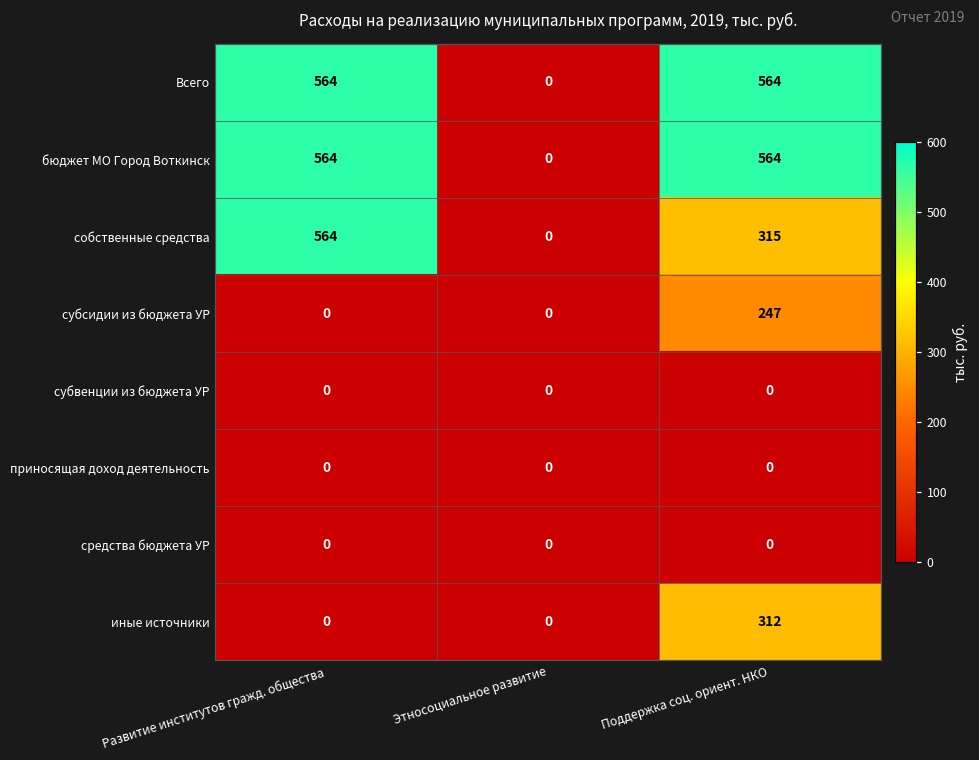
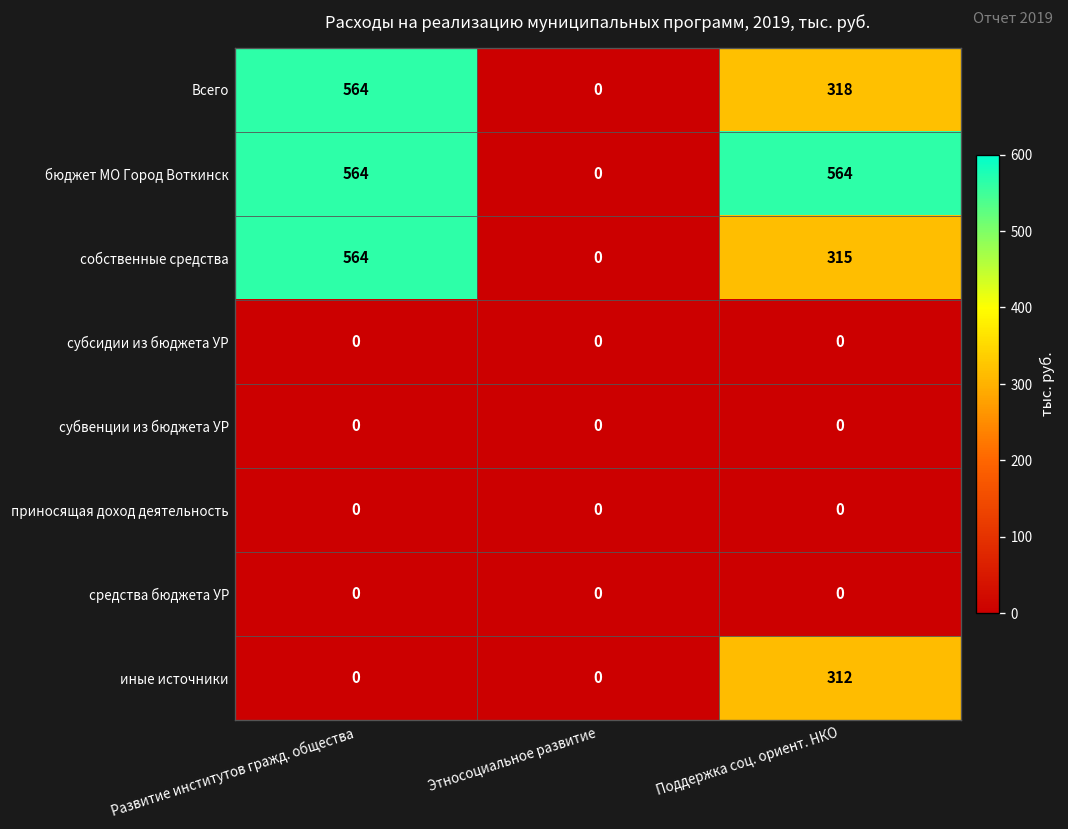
Всего, Поддержка соц. ориент. НКО: 564 -> 318
субсидии из бюджета УР, Поддержка соц. ориент. НКО: 247 -> 0
